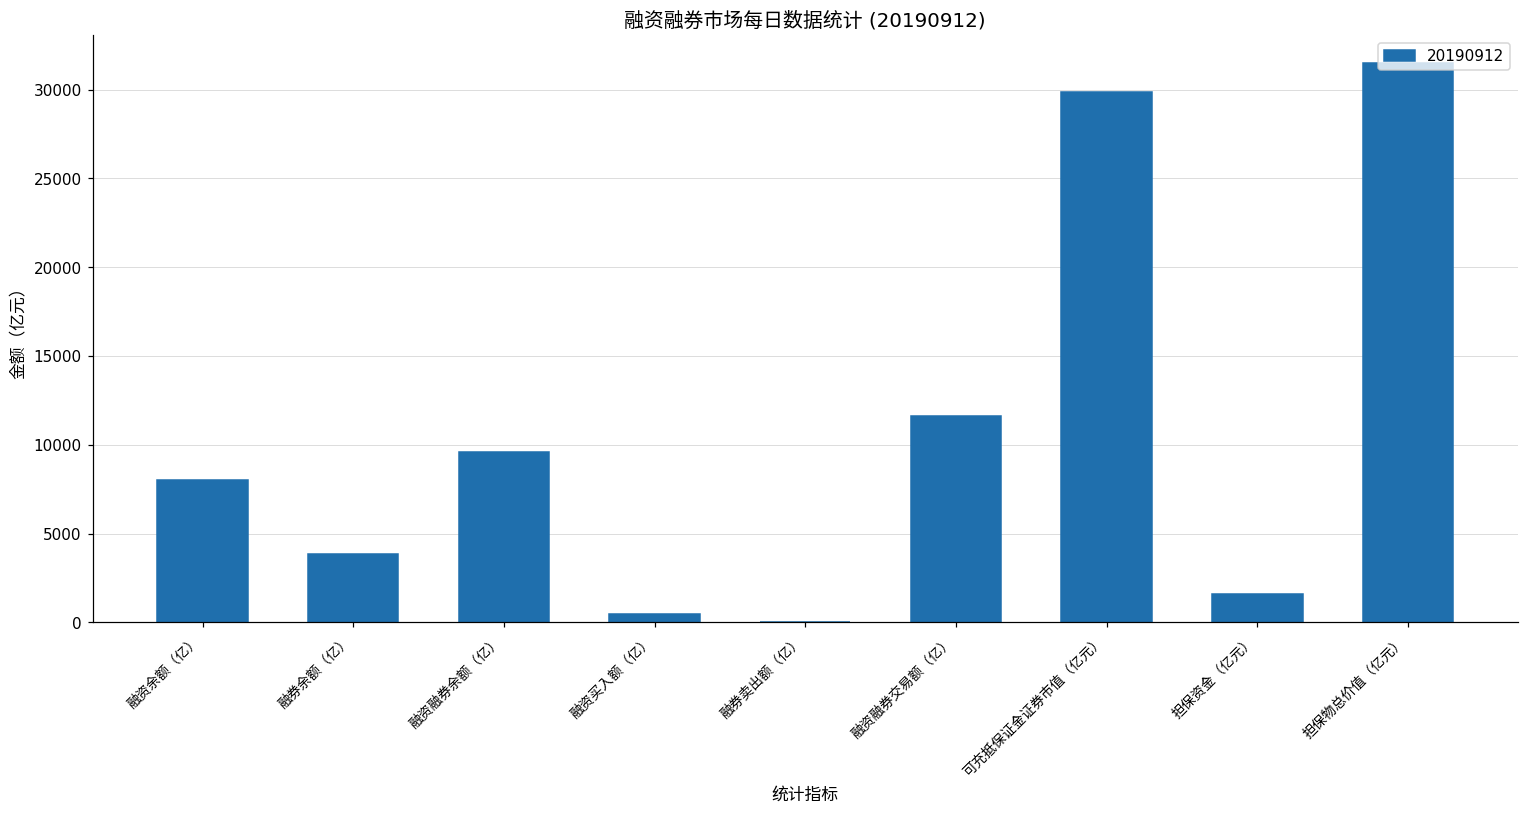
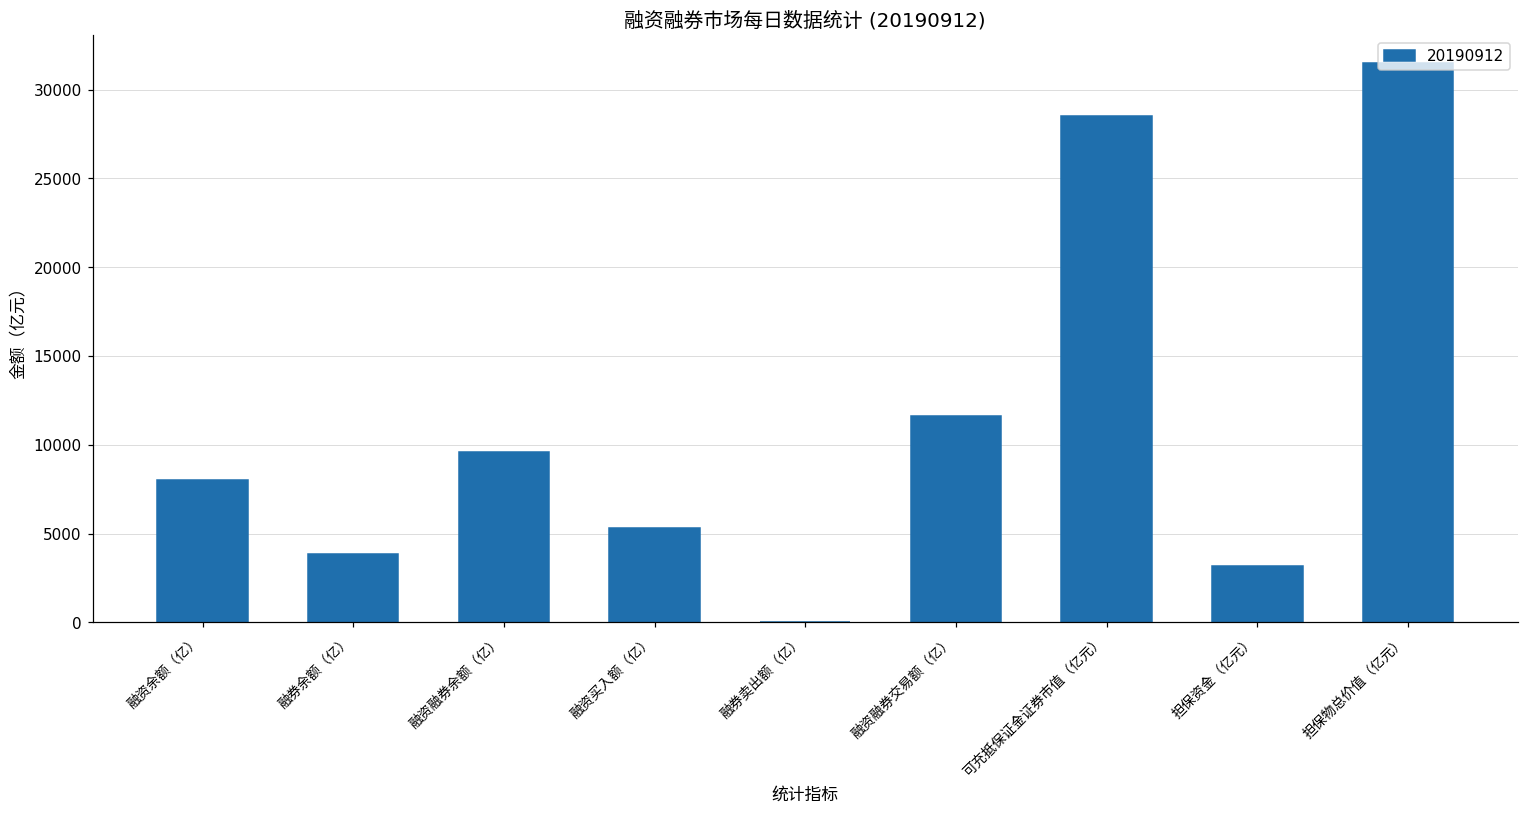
融资买入额（亿）: 500 -> 5300
可充抵保证金证券市值（亿元）: 29900 -> 28500
担保资金（亿元）: 1600 -> 3200
